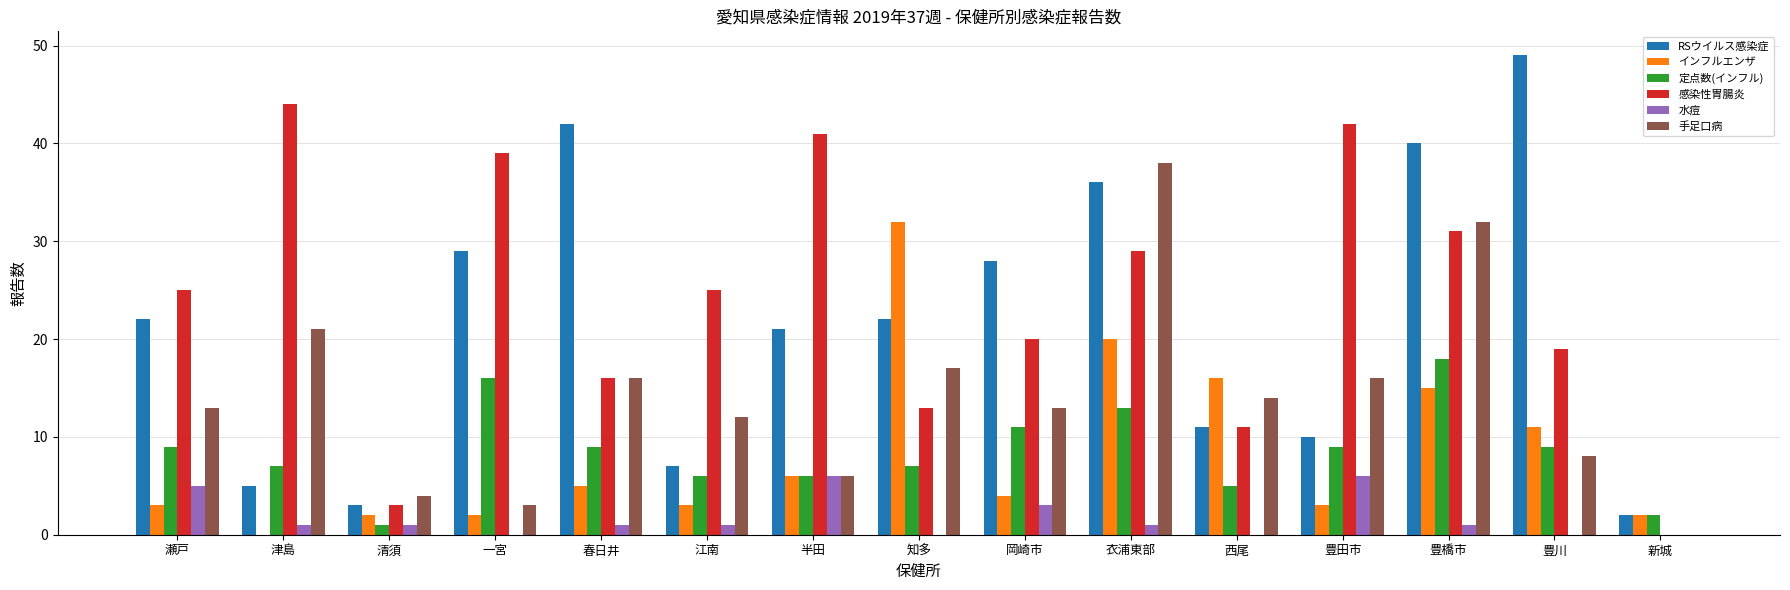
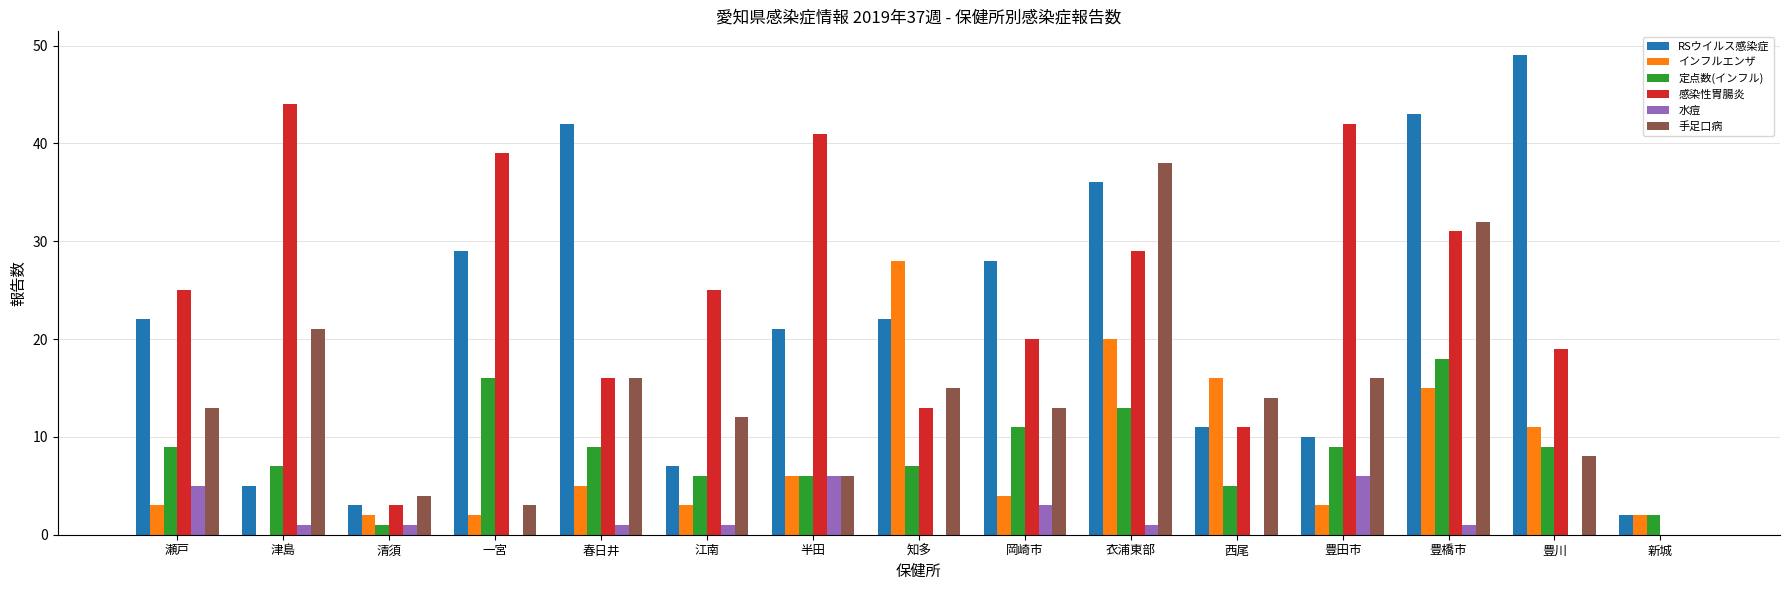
インフルエンザ, 知多: 32 -> 28
手足口病, 知多: 17 -> 15
RSウイルス感染症, 豊橋市: 40 -> 43
